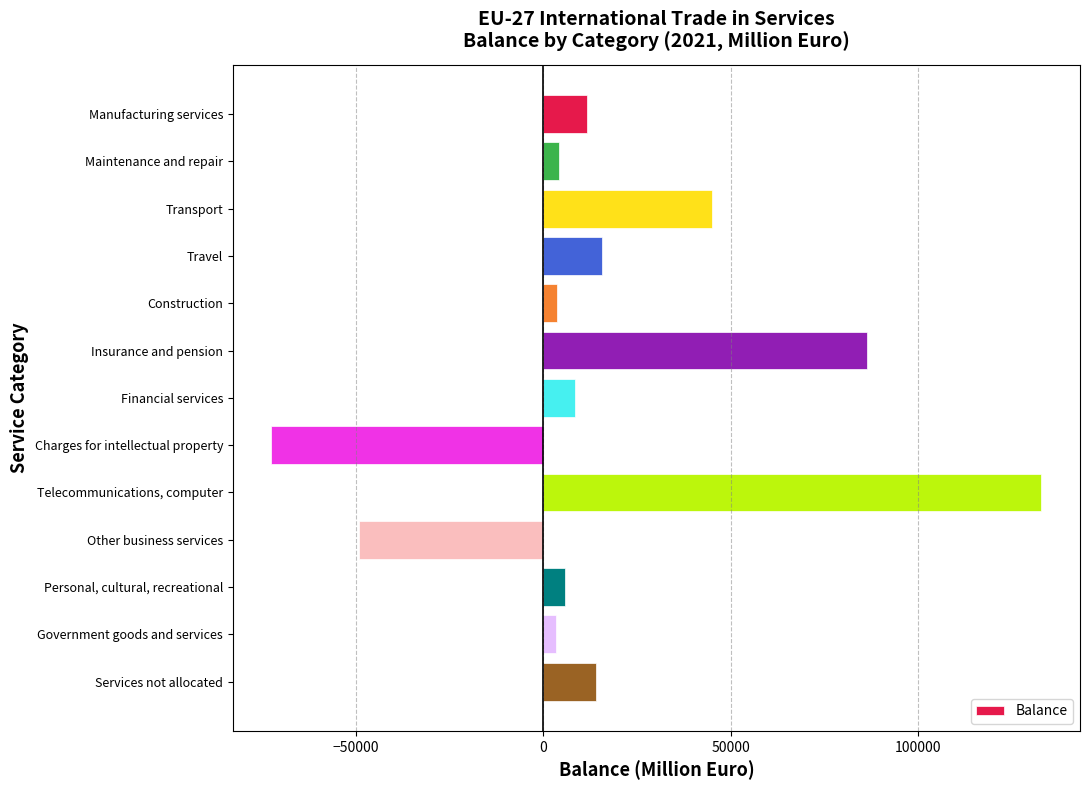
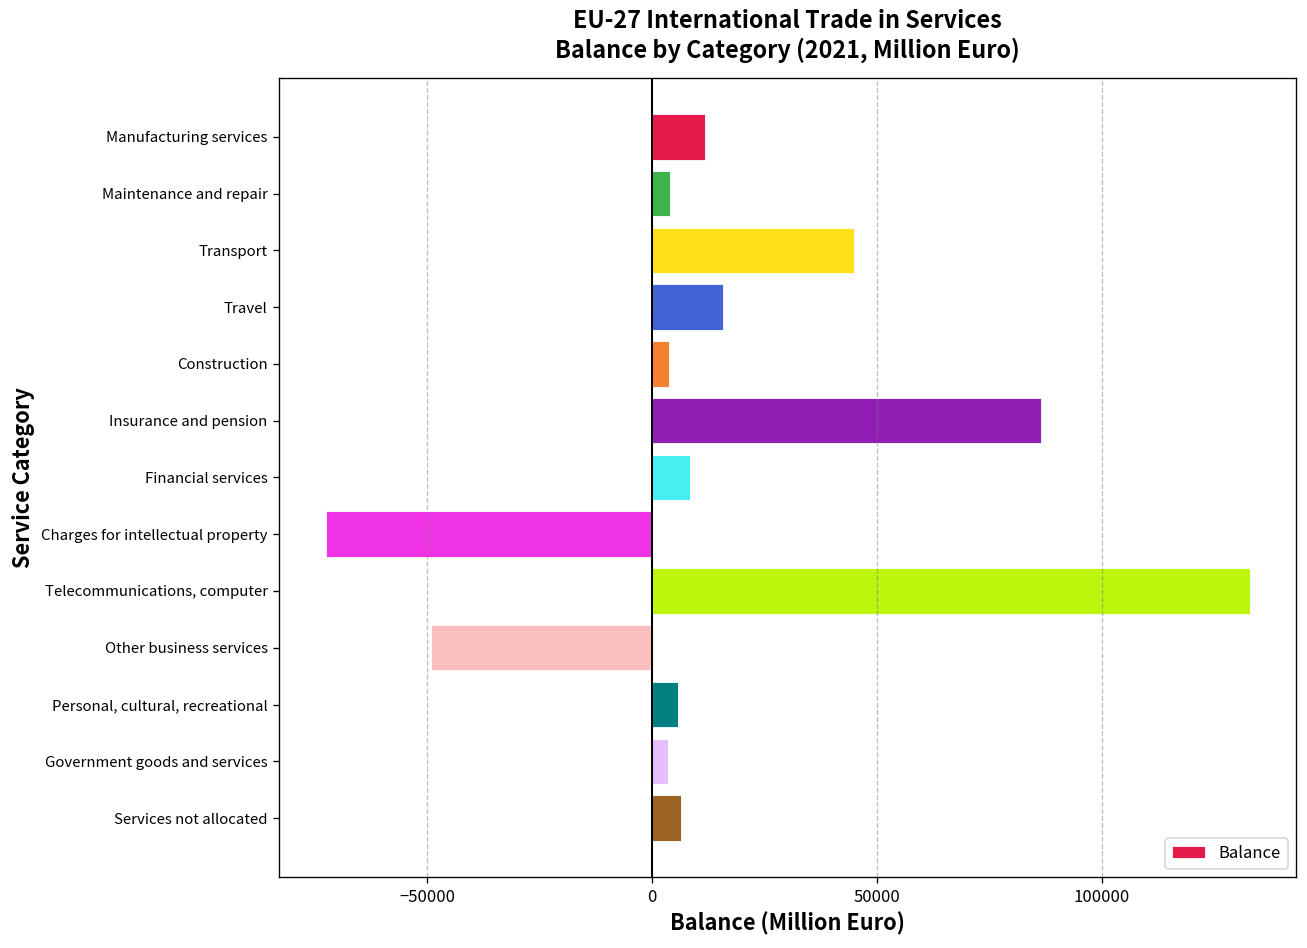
Services not allocated: 14000 -> 7000
